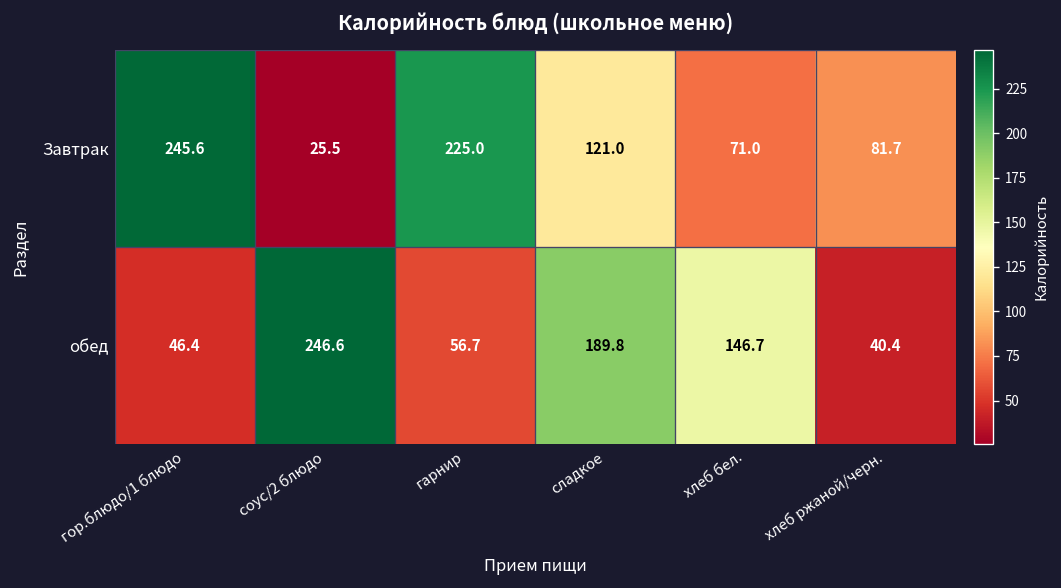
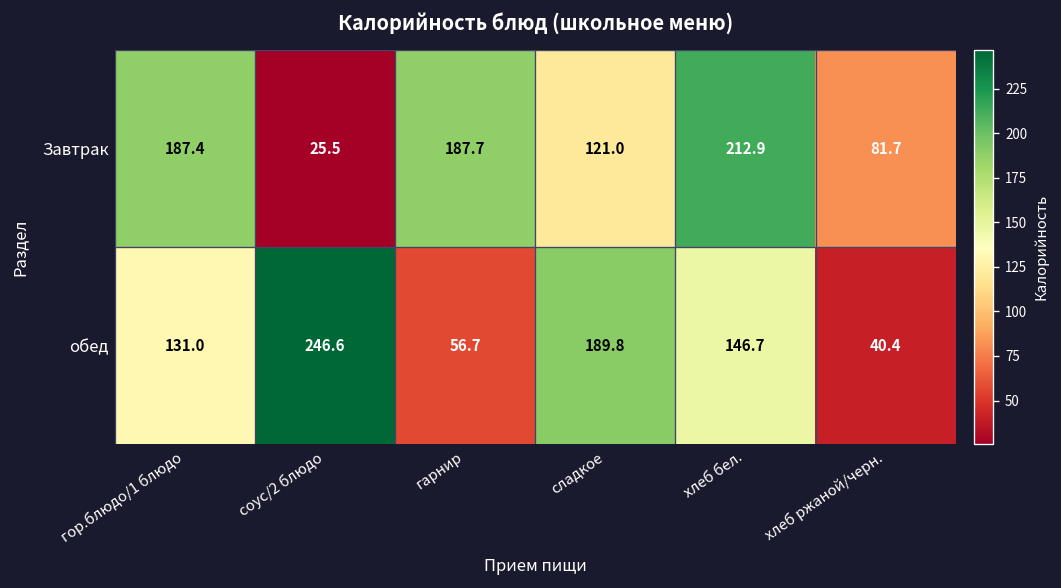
Завтрак, гор.блюдо/1 блюдо: 245.6 -> 187.4
Завтрак, гарнир: 225.0 -> 187.7
Завтрак, хлеб бел.: 71.0 -> 212.9
обед, гор.блюдо/1 блюдо: 46.4 -> 131.0
